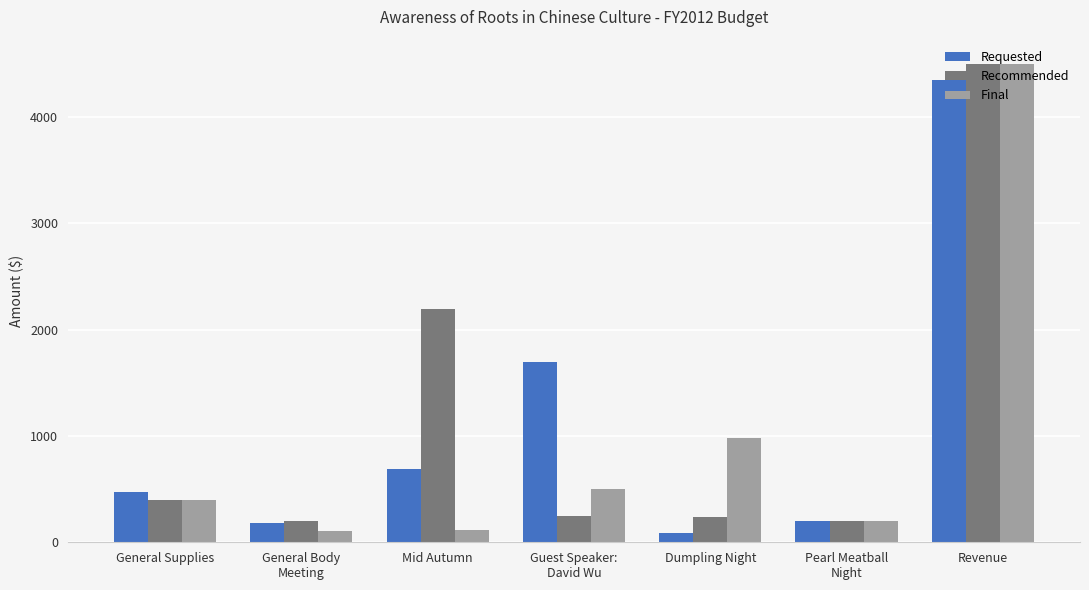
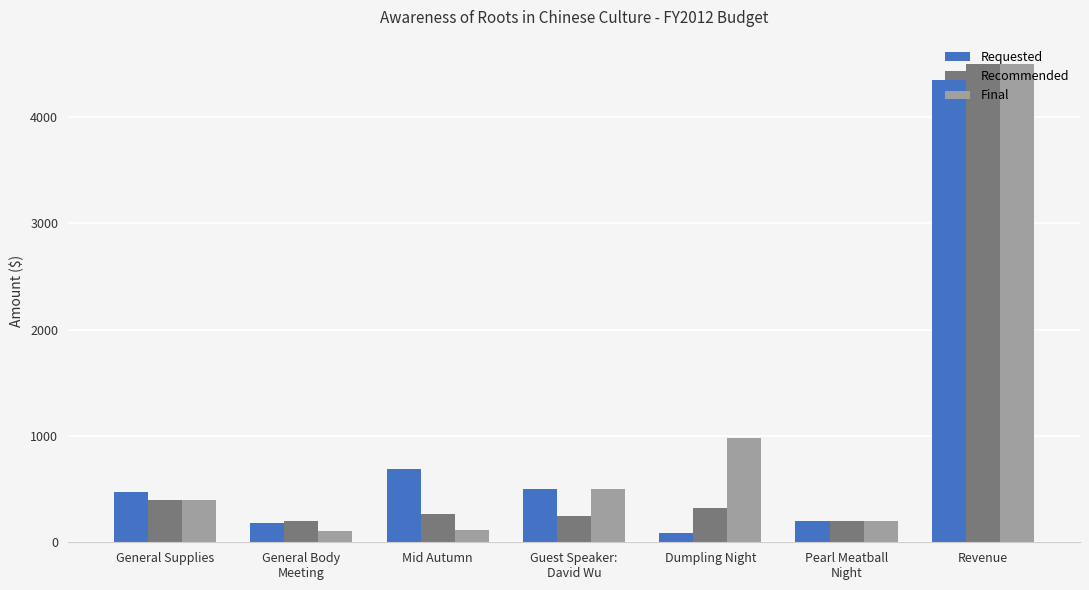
Recommended, Mid Autumn: 2200 -> 270
Requested, Guest Speaker: David Wu: 1690 -> 500
Recommended, Dumpling Night: 240 -> 320
